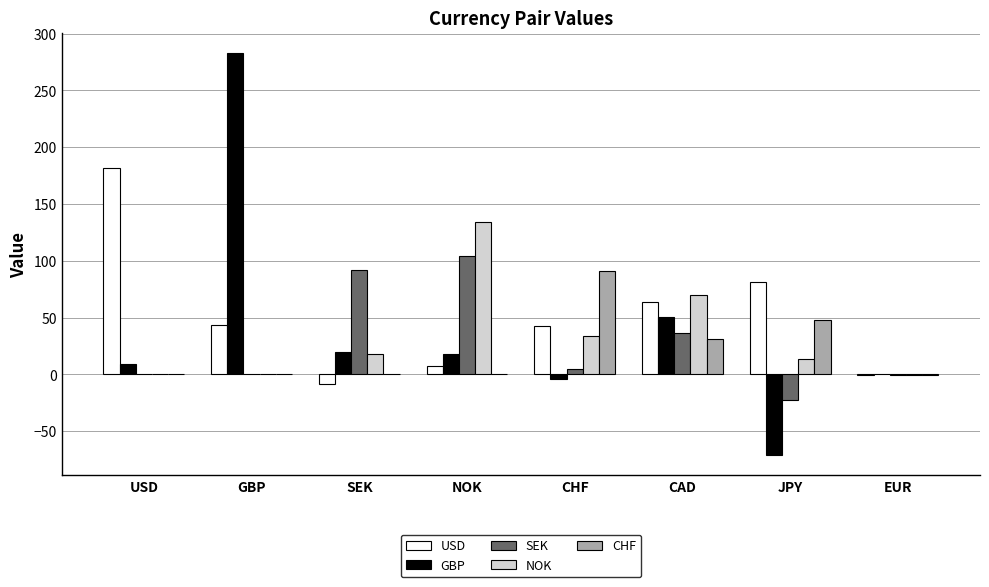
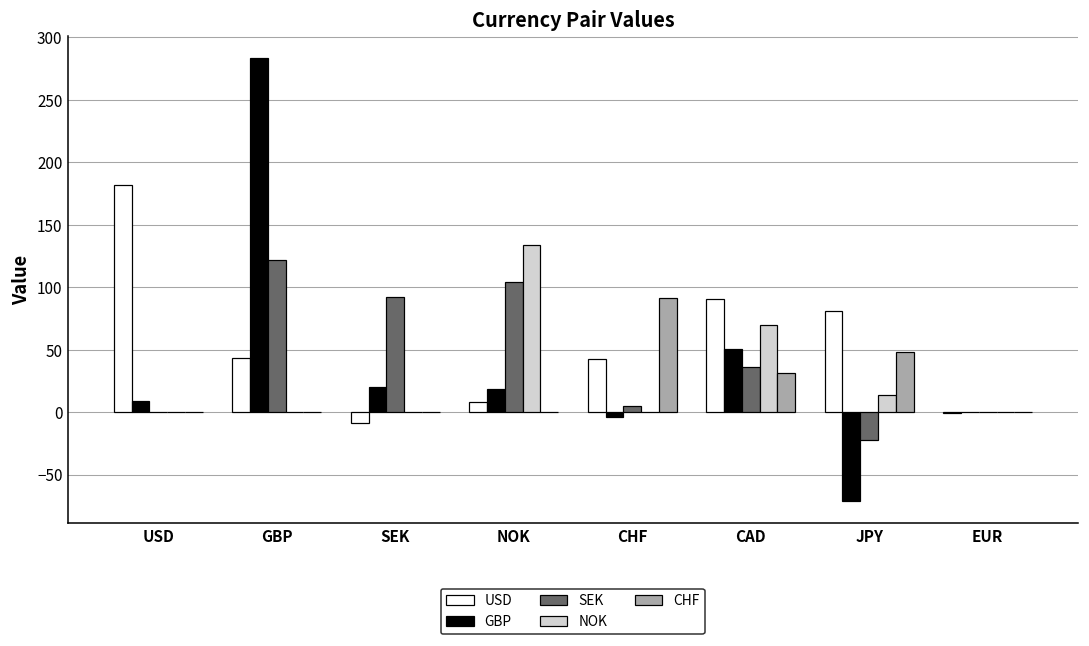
SEK, GBP: 0 -> 122
NOK, SEK: 18 -> 0
NOK, CHF: 34 -> 0
USD, CAD: 64 -> 90
